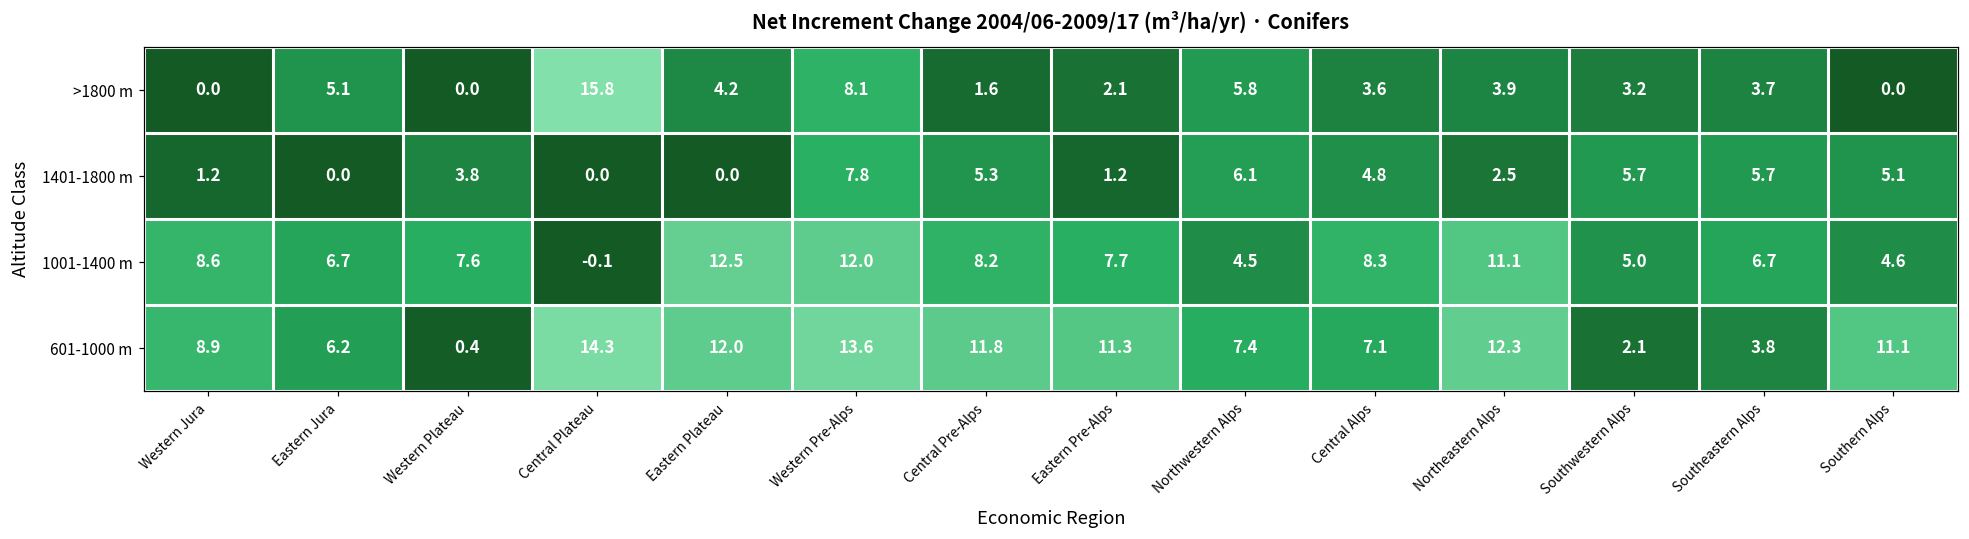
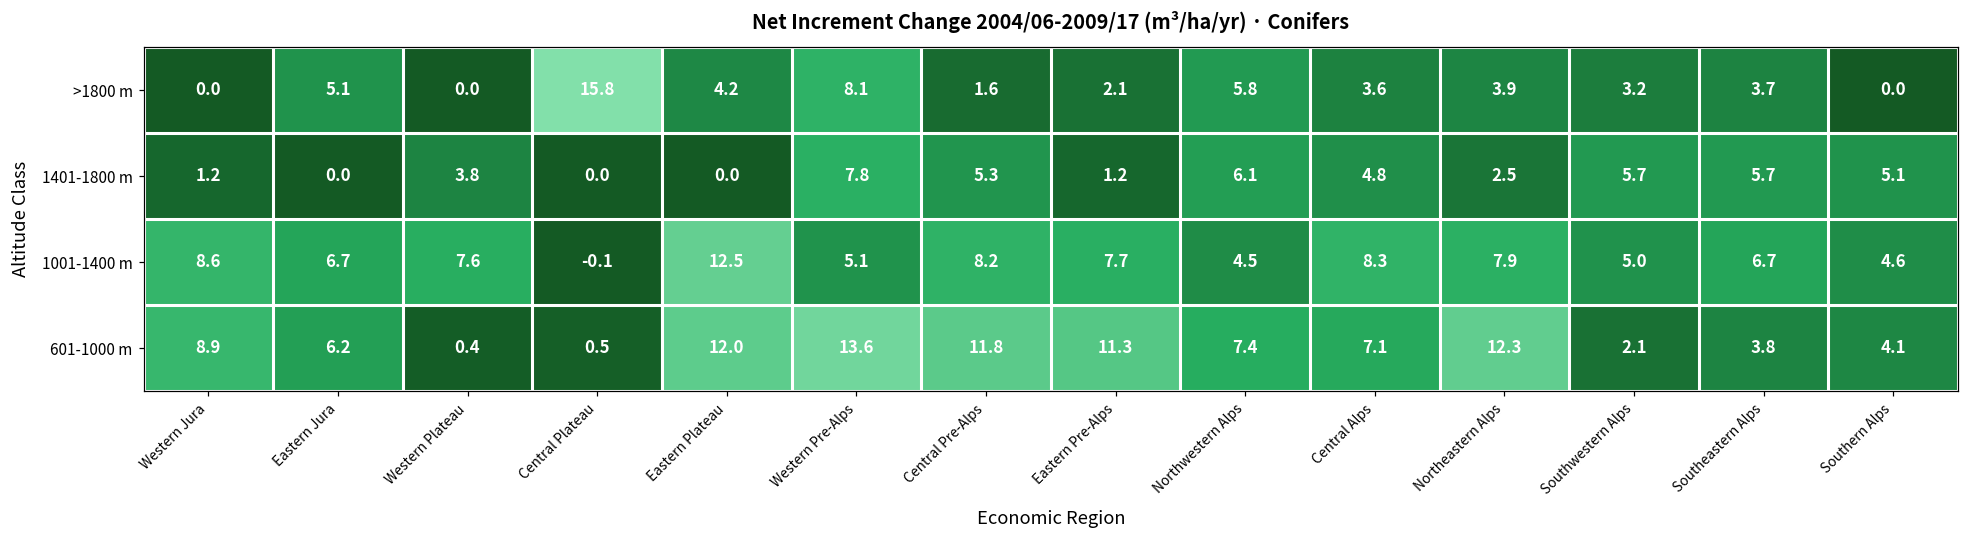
1001-1400 m, Western Pre-Alps: 12.0 -> 5.1
1001-1400 m, Northeastern Alps: 11.1 -> 7.9
601-1000 m, Central Plateau: 14.3 -> 0.5
601-1000 m, Southern Alps: 11.1 -> 4.1
